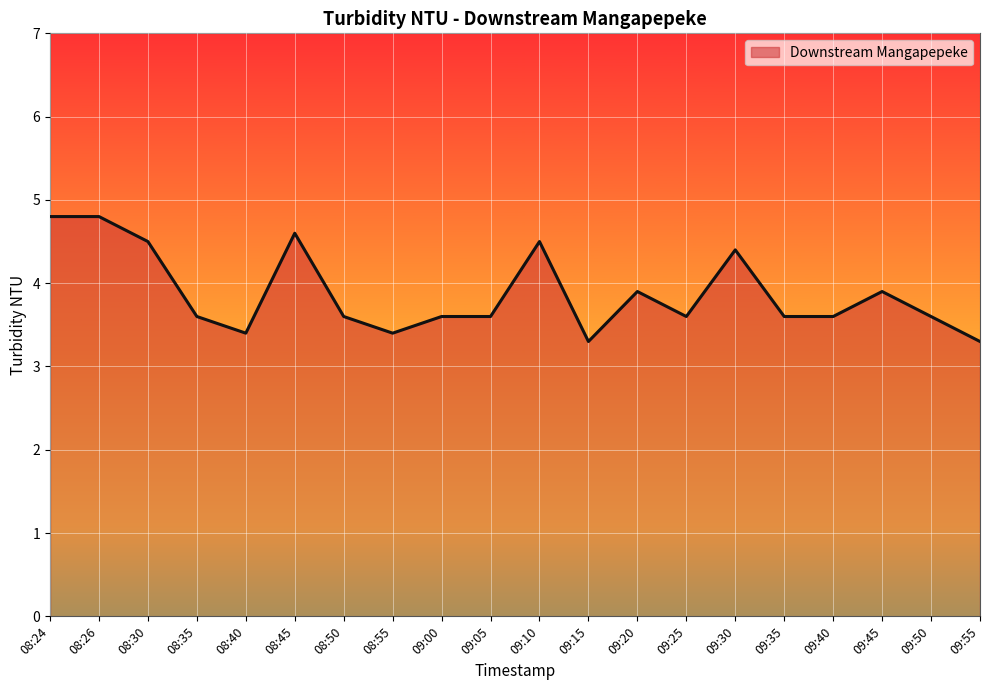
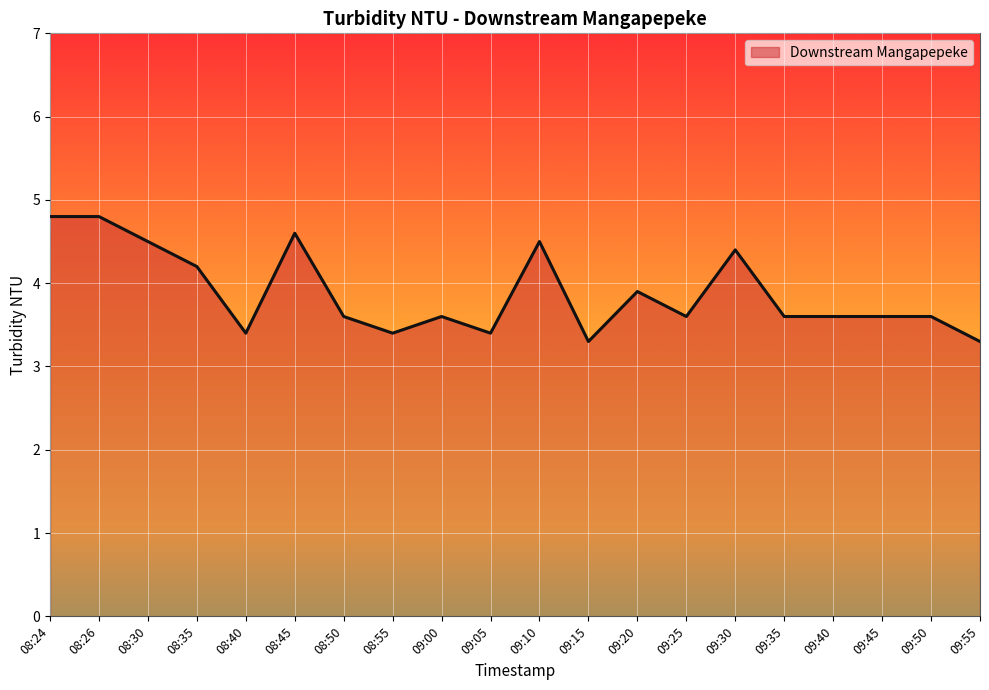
08:35: 3.6 -> 4.2
09:05: 3.6 -> 3.4
09:45: 3.9 -> 3.6
